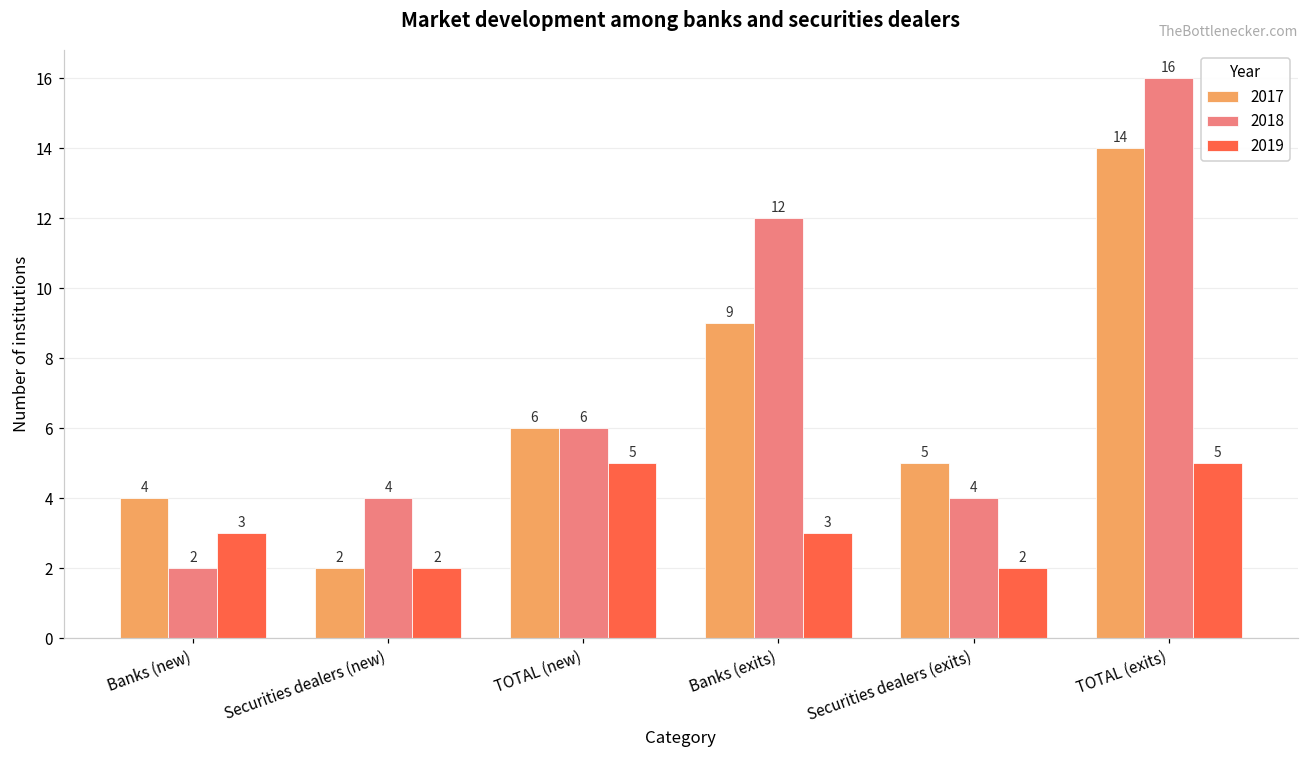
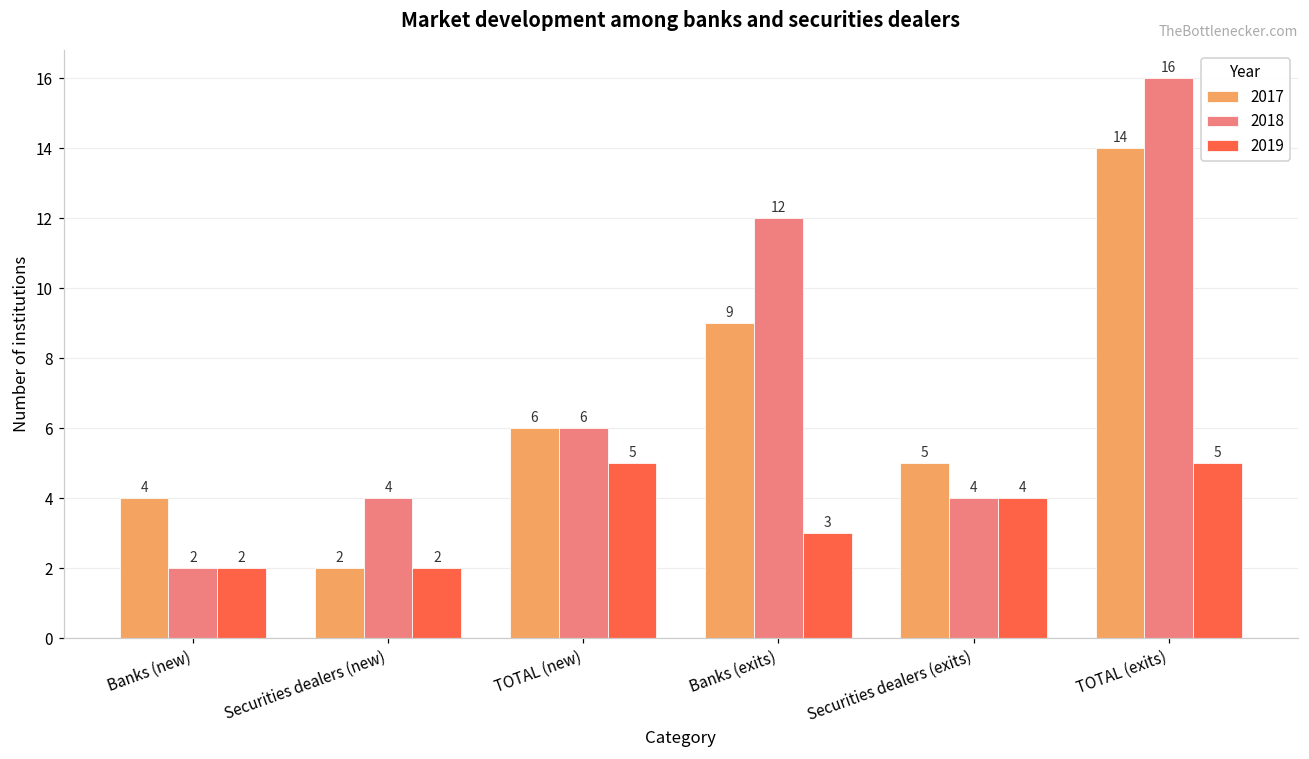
2019, Banks (new): 3 -> 2
2019, Securities dealers (exits): 2 -> 4
